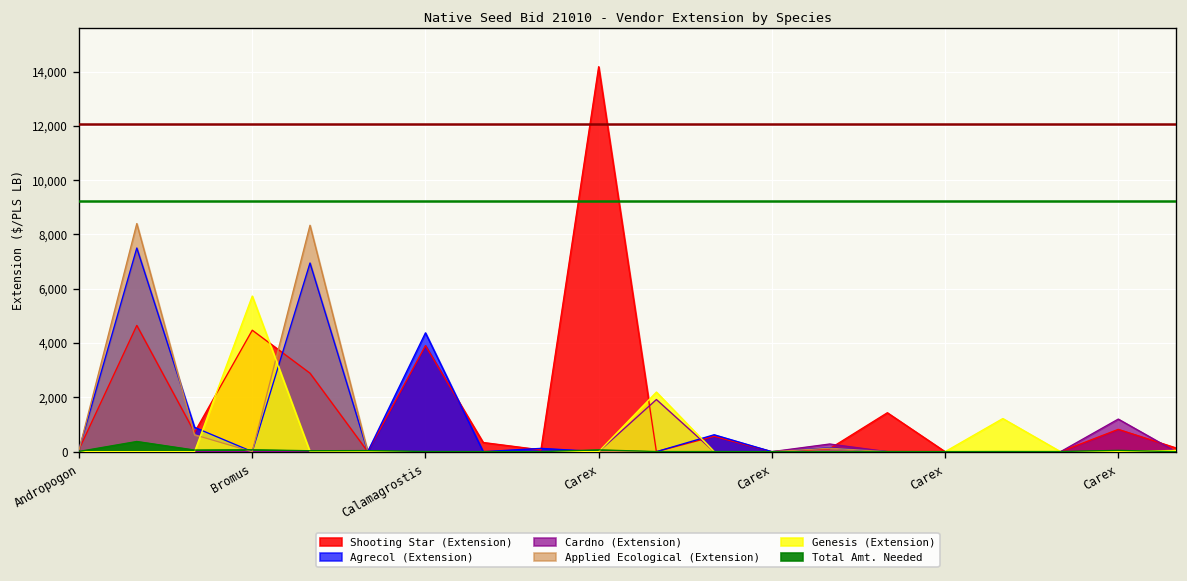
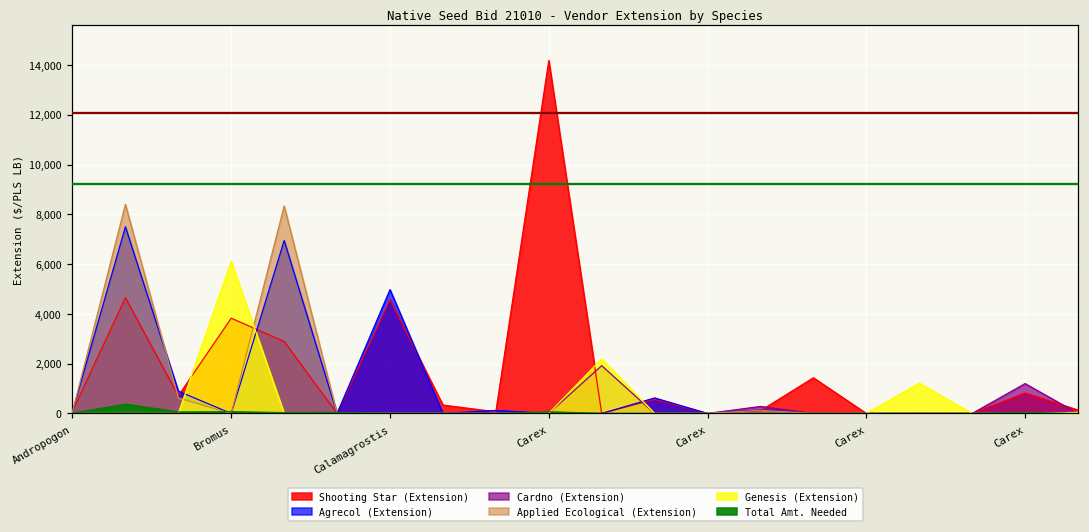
Shooting Star (Extension), Bromus: 4,500 -> 3,800
Genesis (Extension), Bromus: 5,700 -> 6,100
Shooting Star (Extension), Calamagrostis: 3,900 -> 4,600
Agrecol (Extension), Calamagrostis: 4,400 -> 5,000
